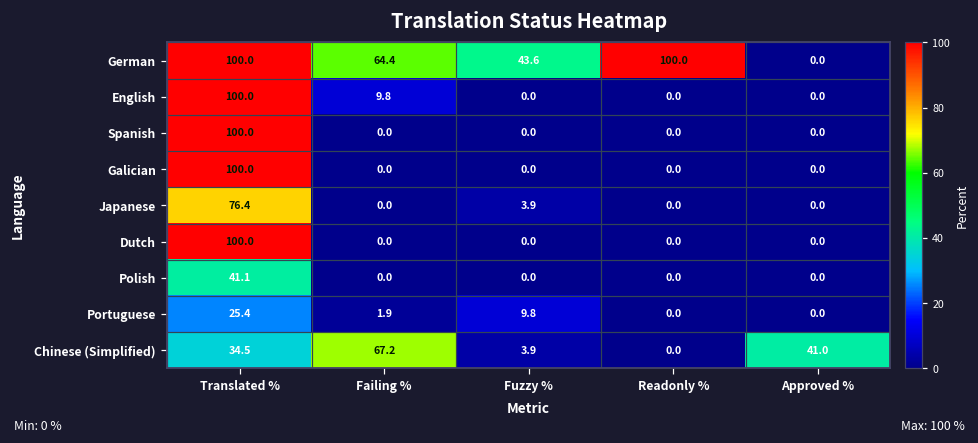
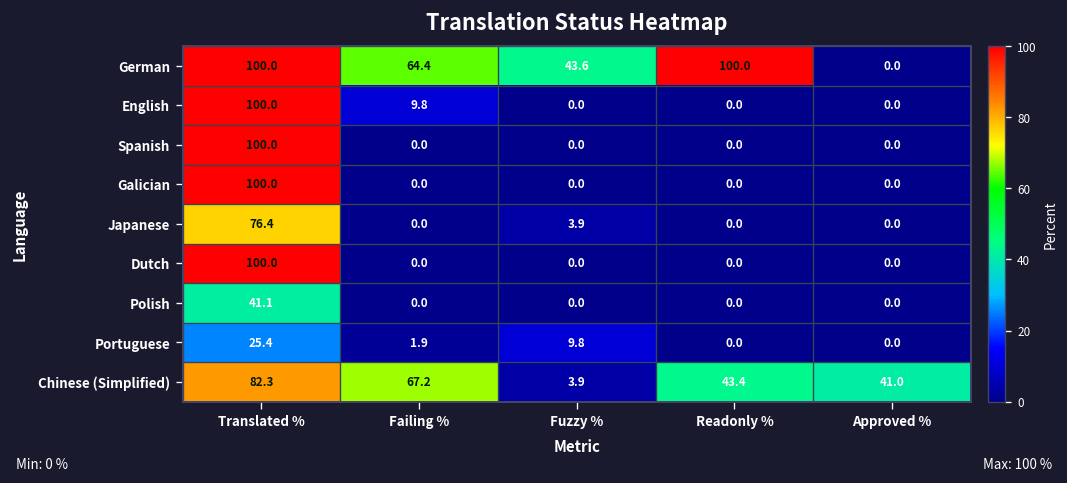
Chinese (Simplified), Translated %: 34.5 -> 82.3
Chinese (Simplified), Readonly %: 0.0 -> 43.4
